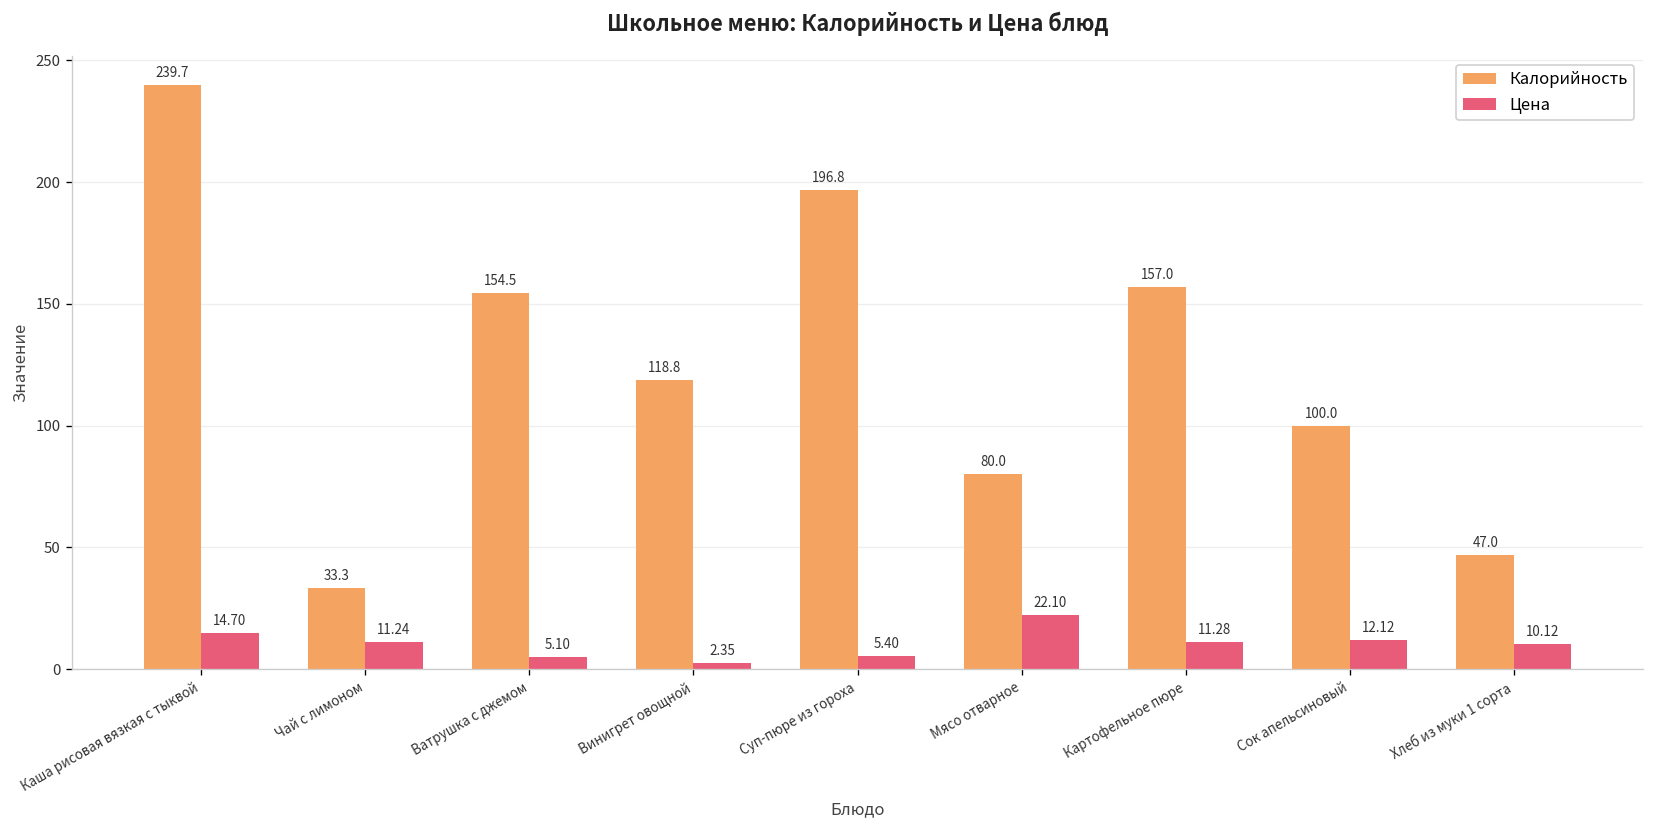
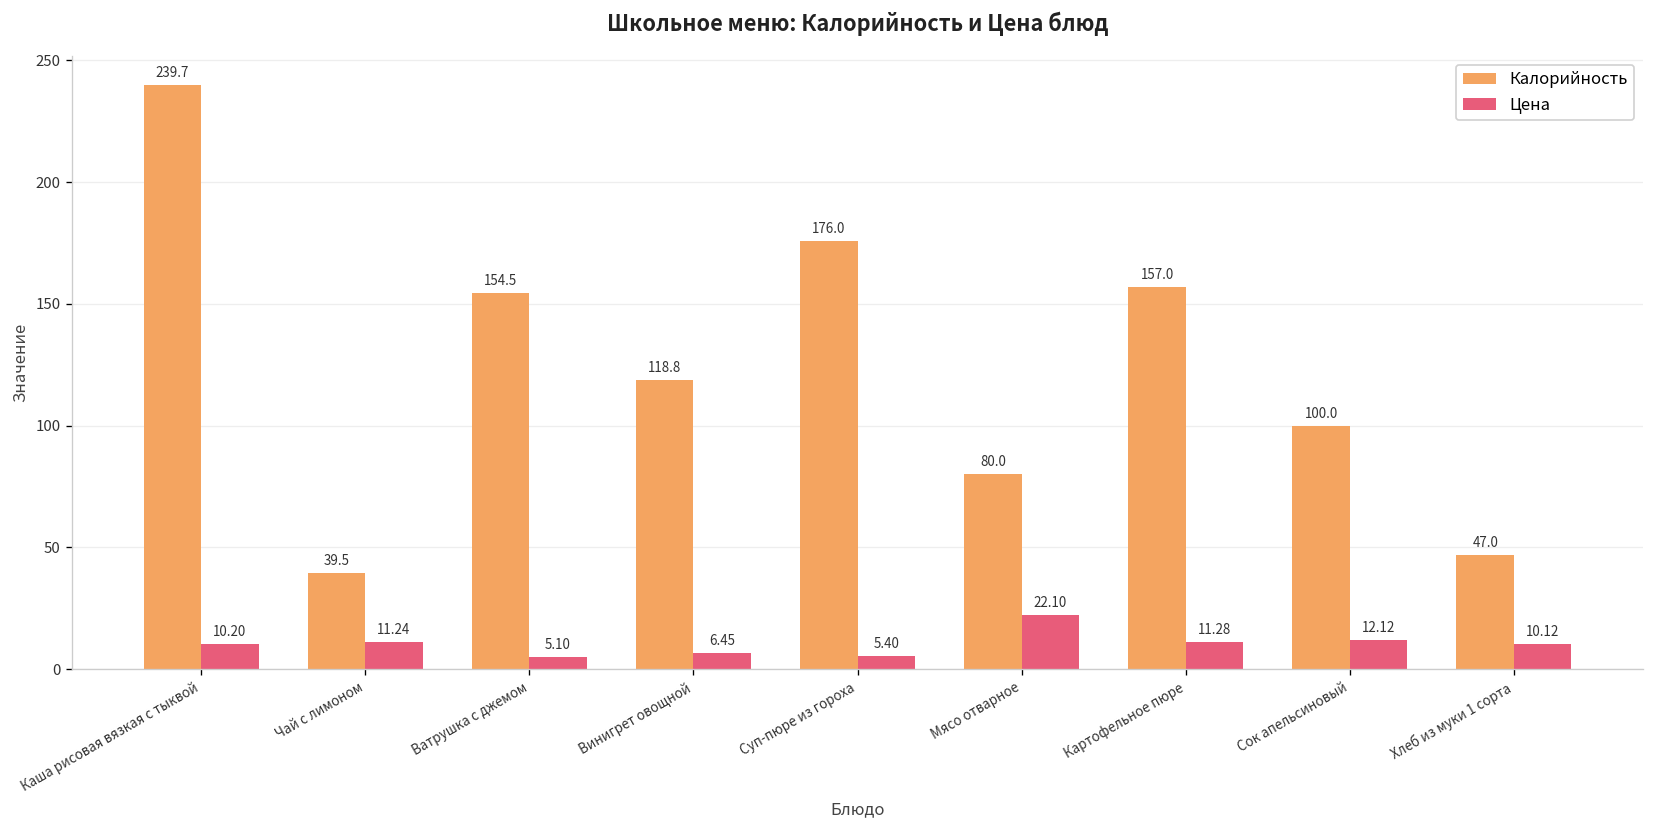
Цена, Каша рисовая вязкая с тыквой: 14.70 -> 10.20
Калорийность, Чай с лимоном: 33.3 -> 39.5
Цена, Винигрет овощной: 2.35 -> 6.45
Калорийность, Суп-пюре из гороха: 196.8 -> 176.0
